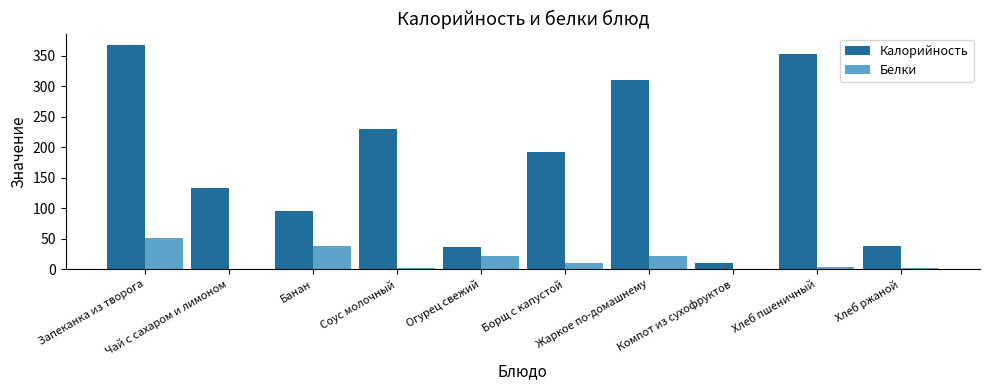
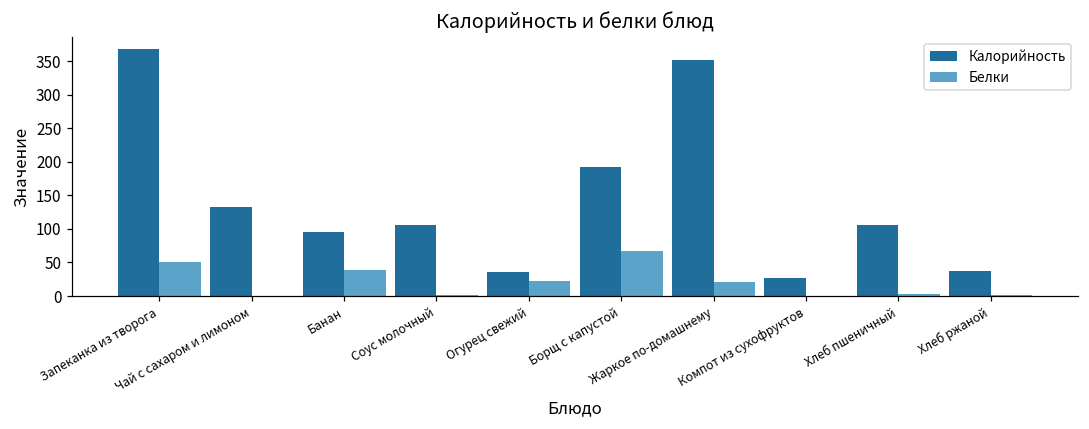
Калорийность, Соус молочный: 230 -> 110
Белки, Борщ с капустой: 10 -> 70
Калорийность, Жаркое по-домашнему: 310 -> 350
Калорийность, Компот из сухофруктов: 10 -> 30
Калорийность, Хлеб пшеничный: 350 -> 110
